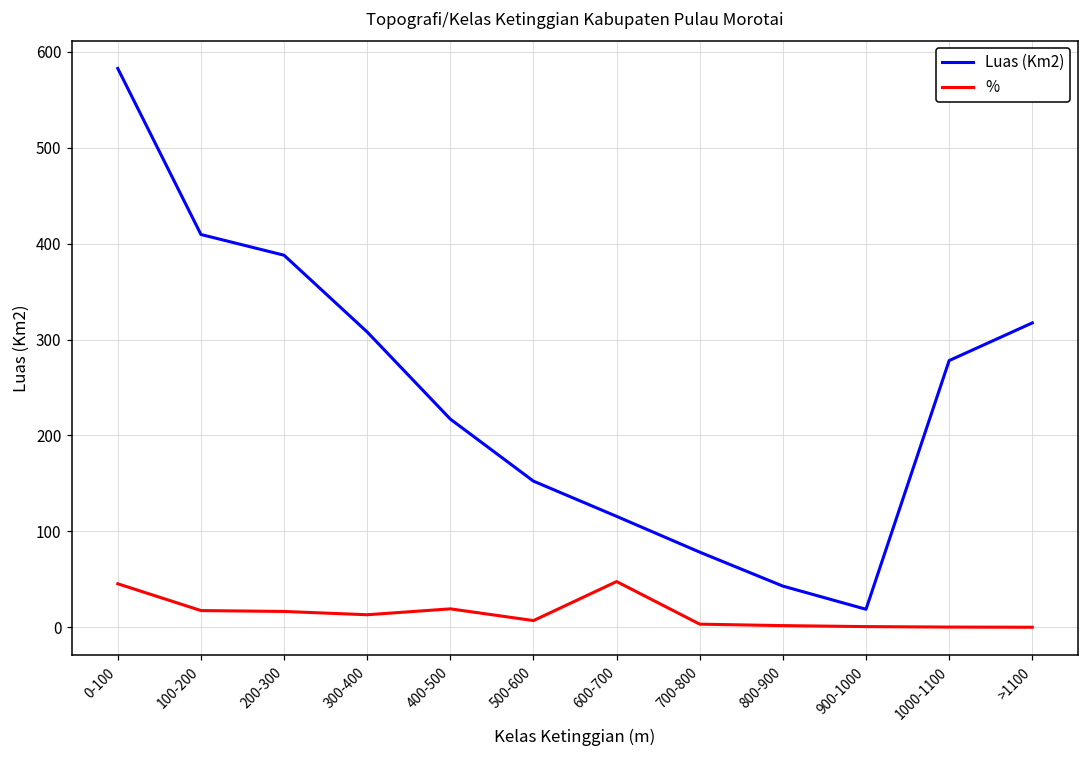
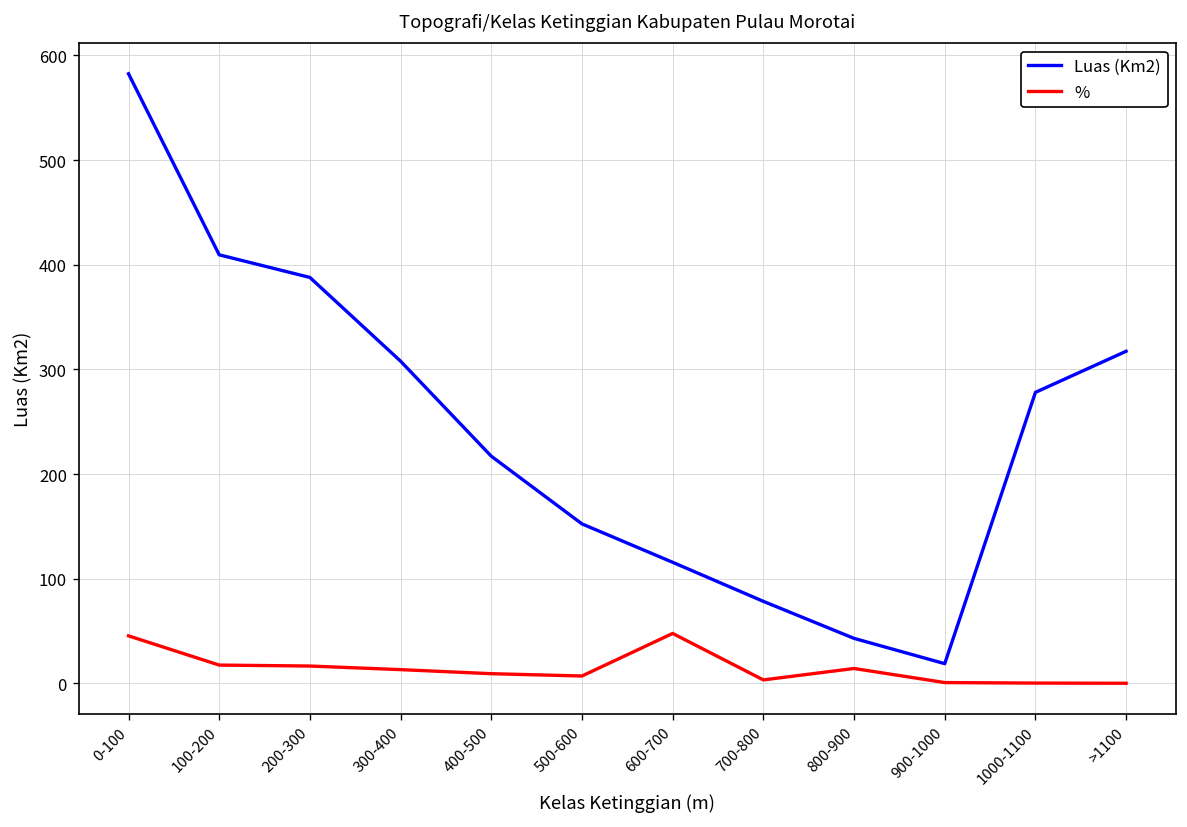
%, 400-500: 20 -> 10
%, 800-900: 0 -> 10
